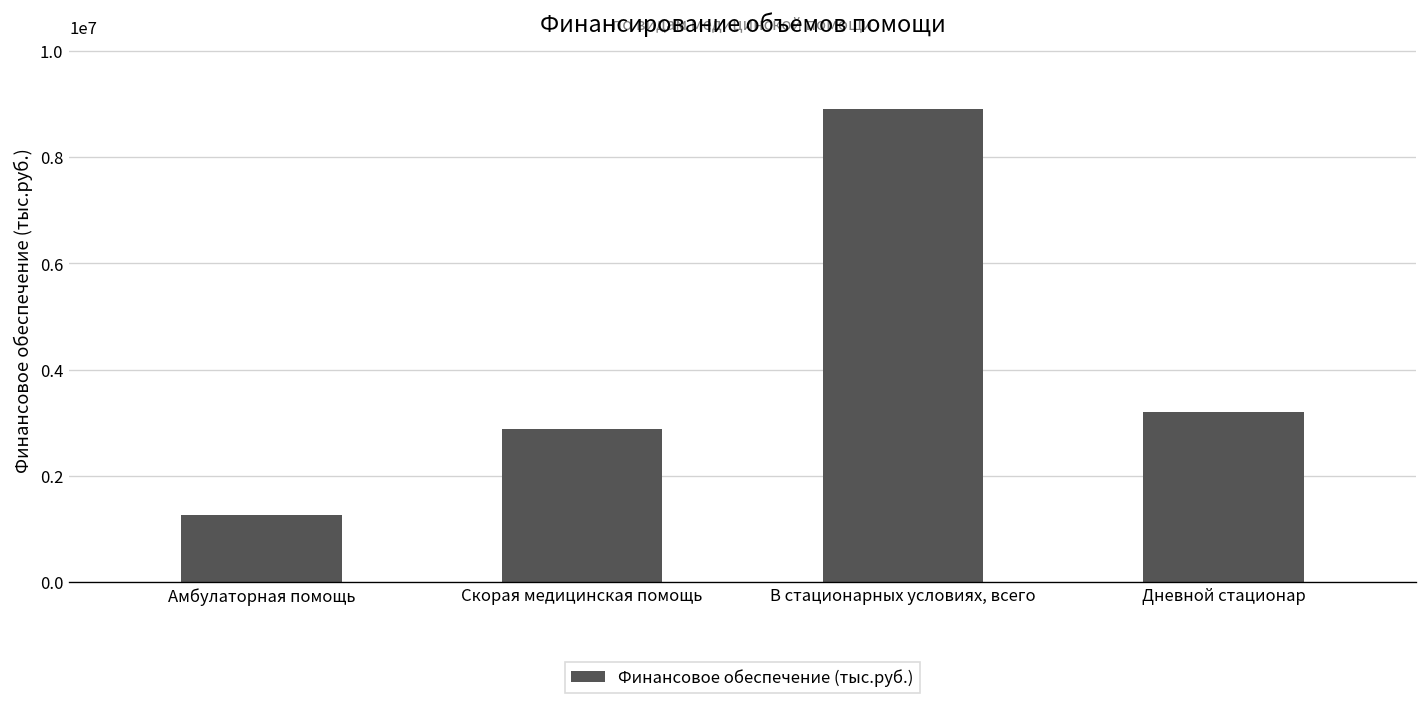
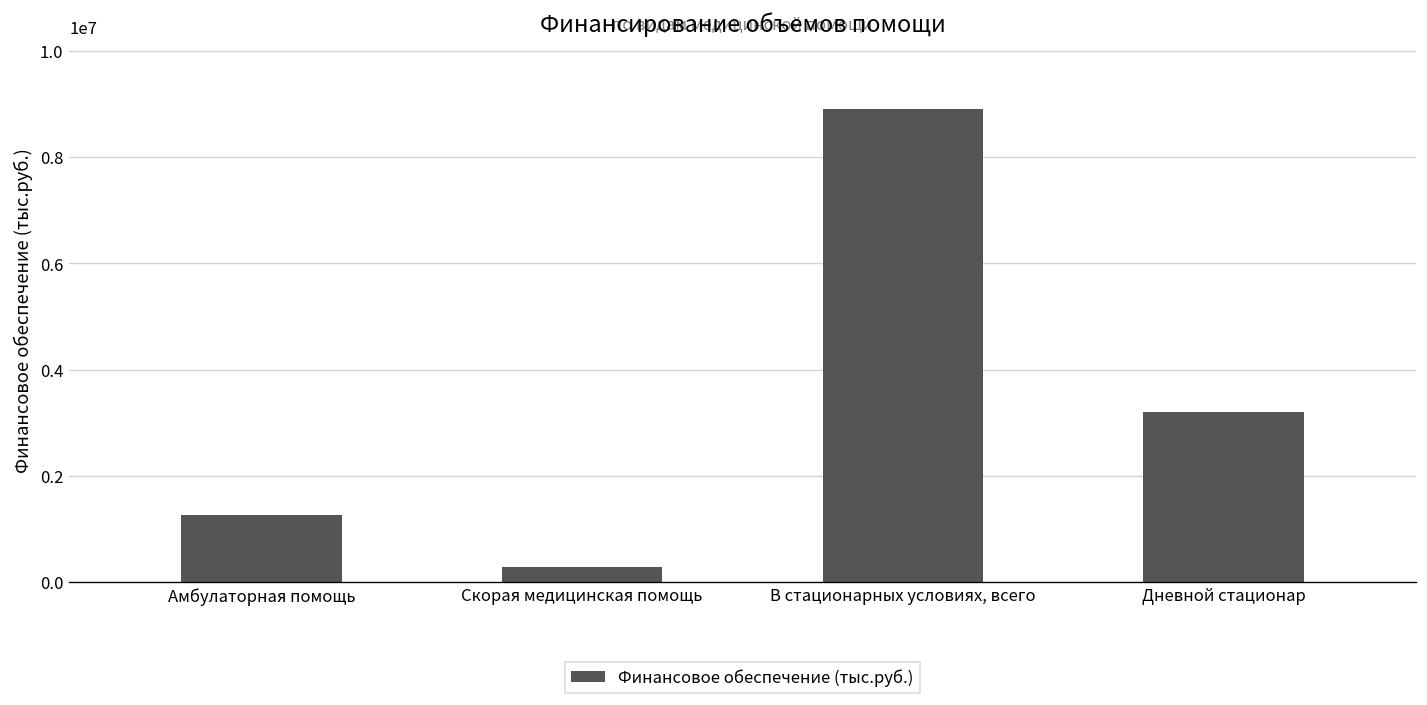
Скорая медицинская помощь: 2900000 -> 300000
